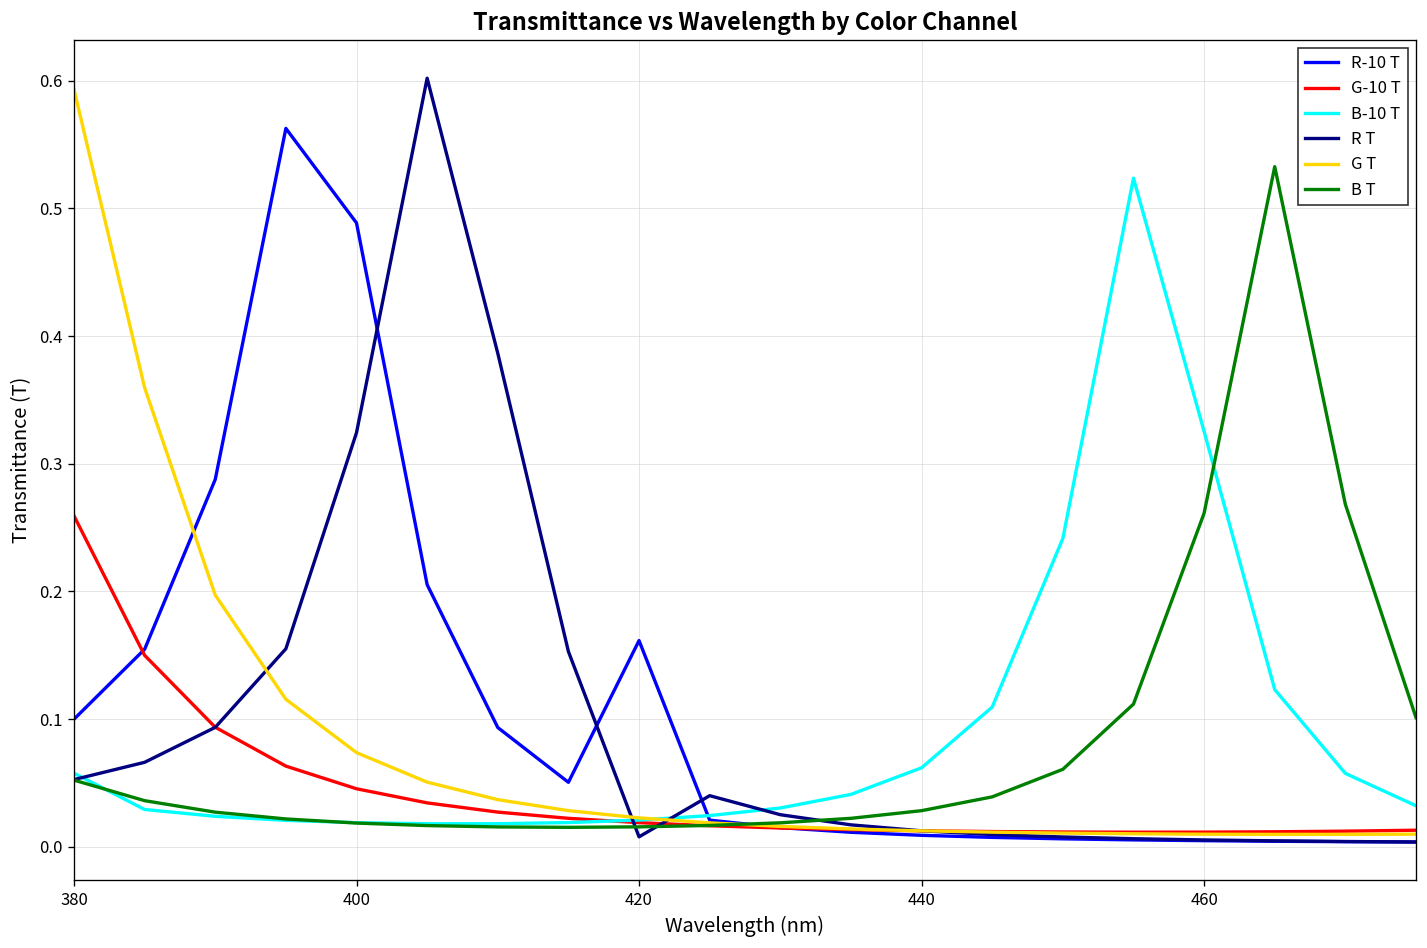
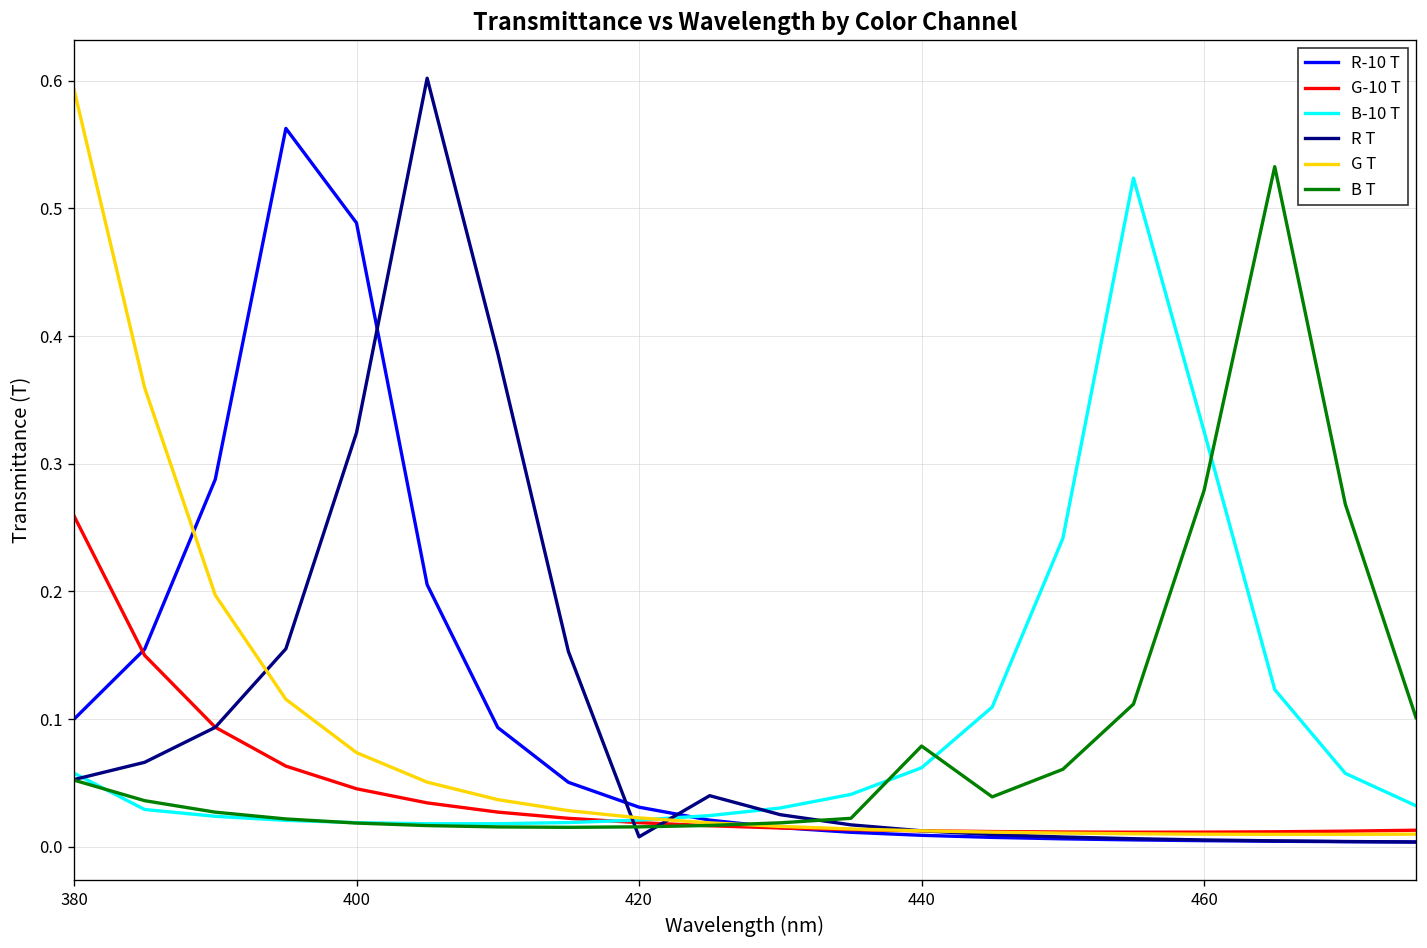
R-10 T, 420: 0.162 -> 0.031
B T, 440: 0.028 -> 0.079
B T, 460: 0.261 -> 0.279
